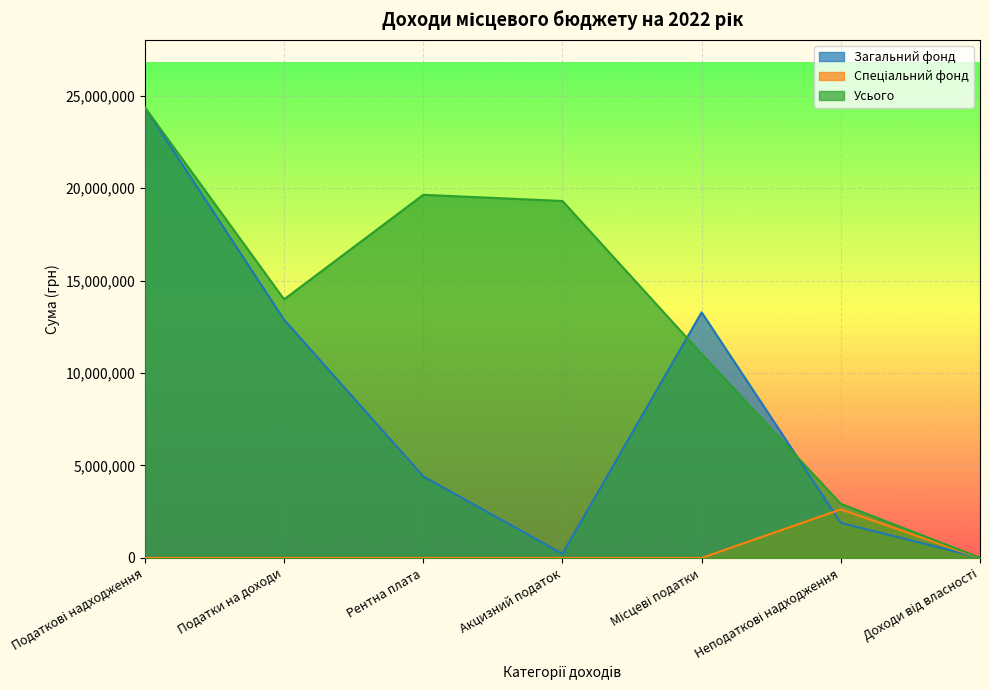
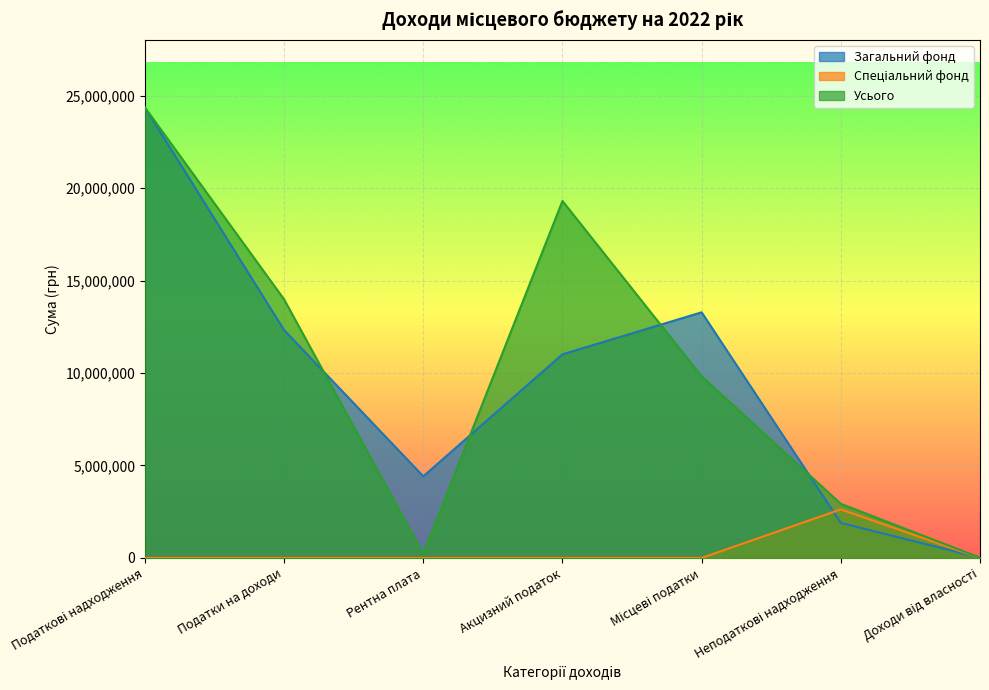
Загальний фонд, Податки на доходи: 12,900,000 -> 12,300,000
Усього, Рентна плата: 19,600,000 -> 200,000
Загальний фонд, Акцизний податок: 200,000 -> 11,000,000
Усього, Місцеві податки: 11,000,000 -> 9,800,000
